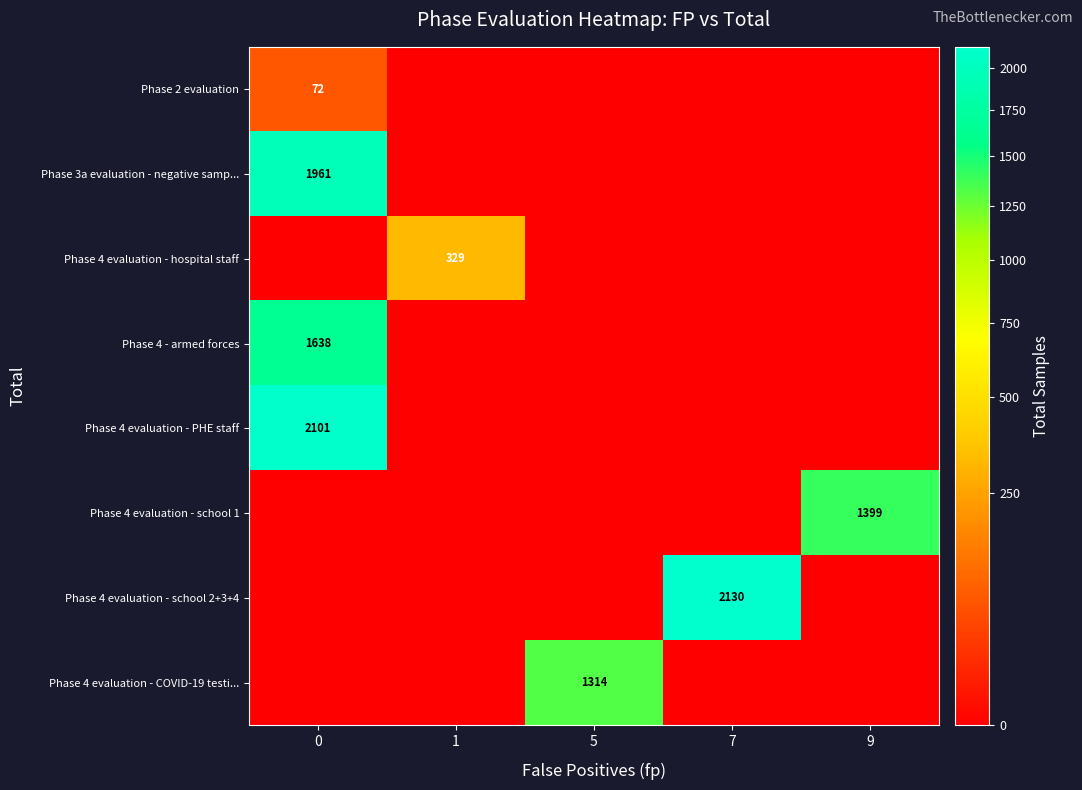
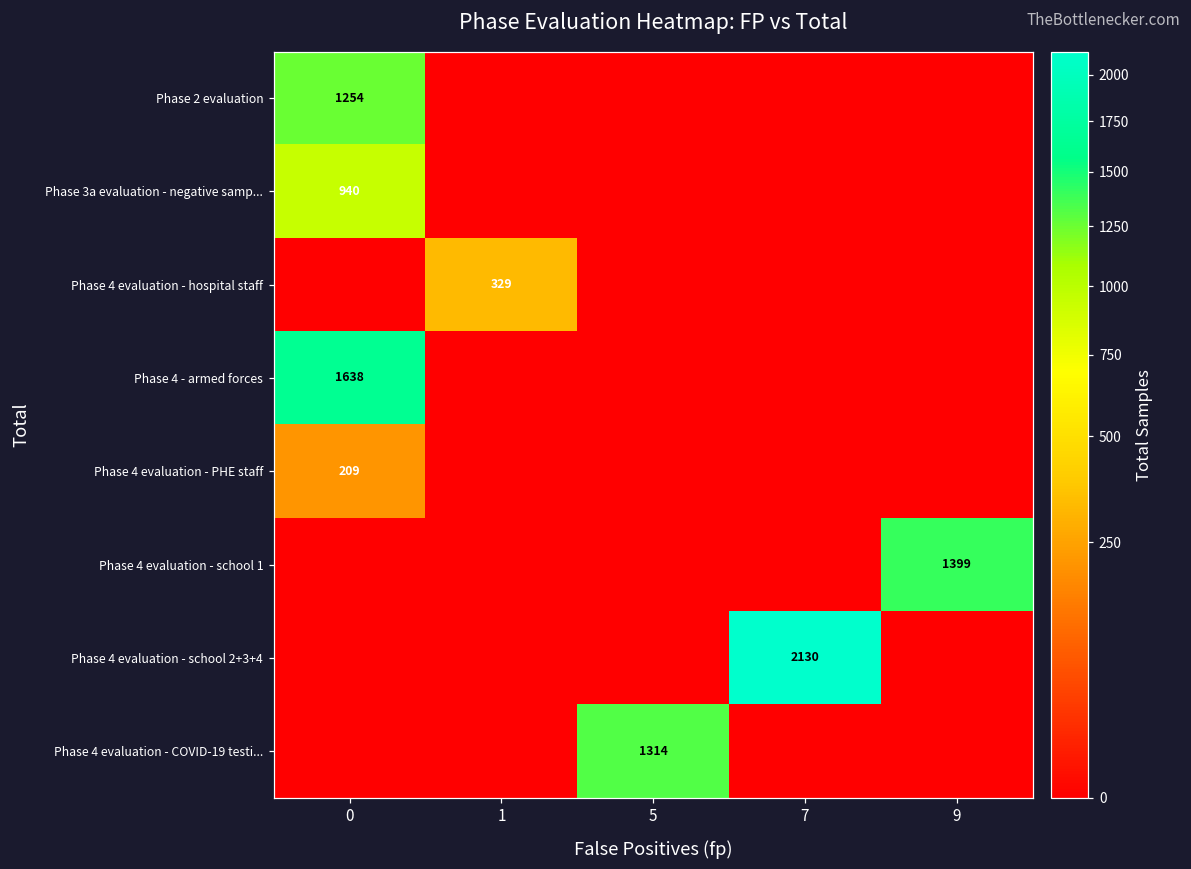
Phase 2 evaluation, 0: 72 -> 1254
Phase 3a evaluation - negative samp..., 0: 1961 -> 940
Phase 4 evaluation - PHE staff, 0: 2101 -> 209
